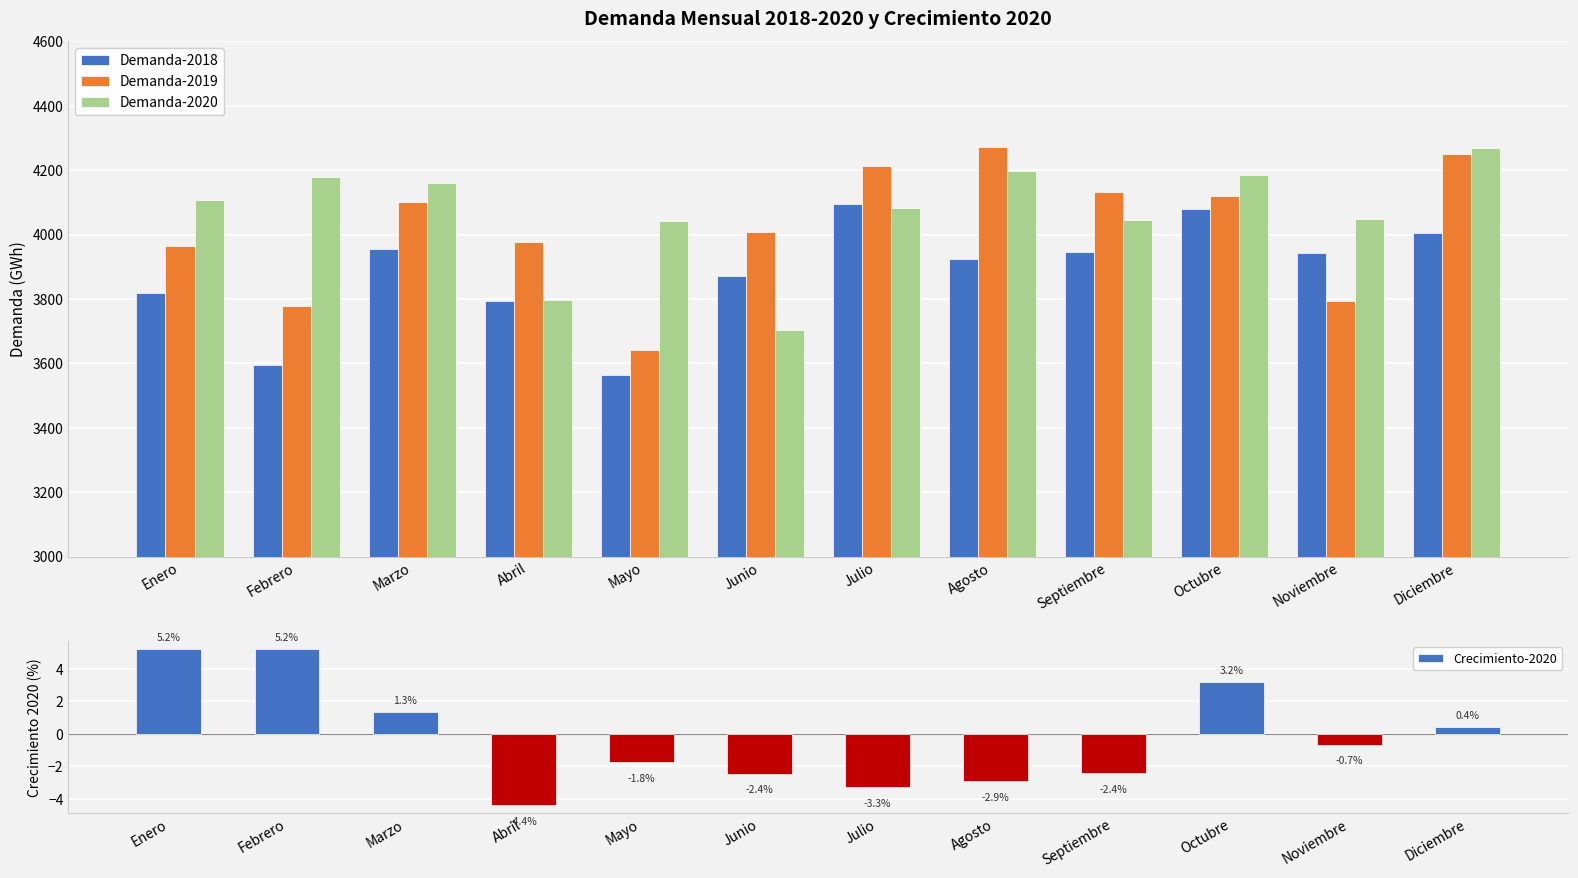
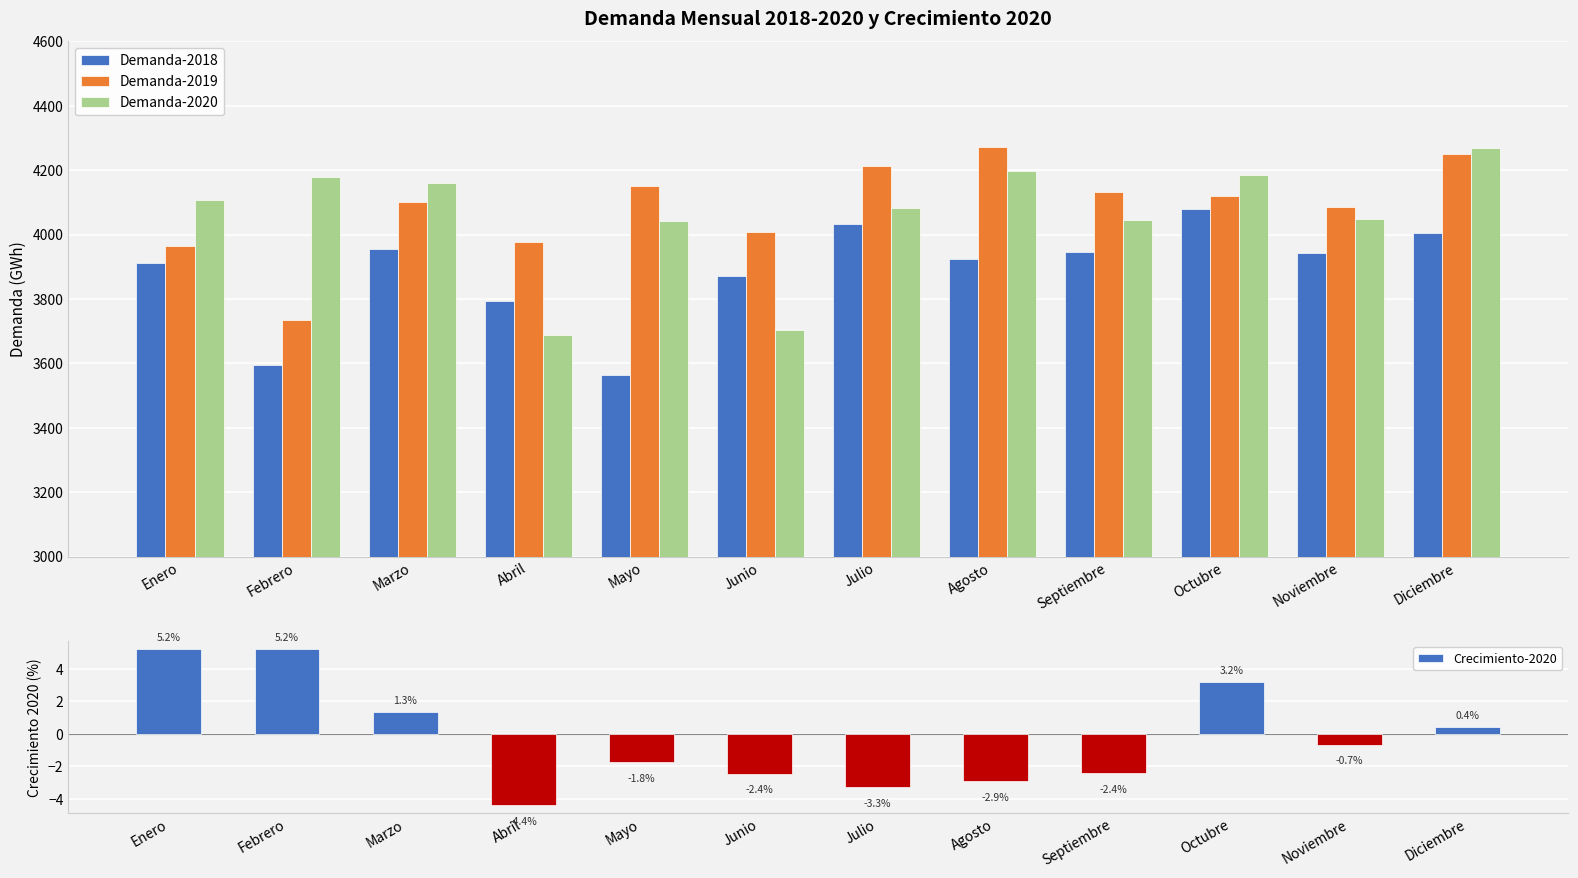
Demanda Mensual 2018-2020 y Crecimiento 2020, Demanda-2018, Enero: 3820 -> 3910
Demanda Mensual 2018-2020 y Crecimiento 2020, Demanda-2019, Febrero: 3780 -> 3740
Demanda Mensual 2018-2020 y Crecimiento 2020, Demanda-2020, Abril: 3800 -> 3690
Demanda Mensual 2018-2020 y Crecimiento 2020, Demanda-2019, Mayo: 3640 -> 4150
Demanda Mensual 2018-2020 y Crecimiento 2020, Demanda-2018, Julio: 4090 -> 4030
Demanda Mensual 2018-2020 y Crecimiento 2020, Demanda-2019, Noviembre: 3790 -> 4080
